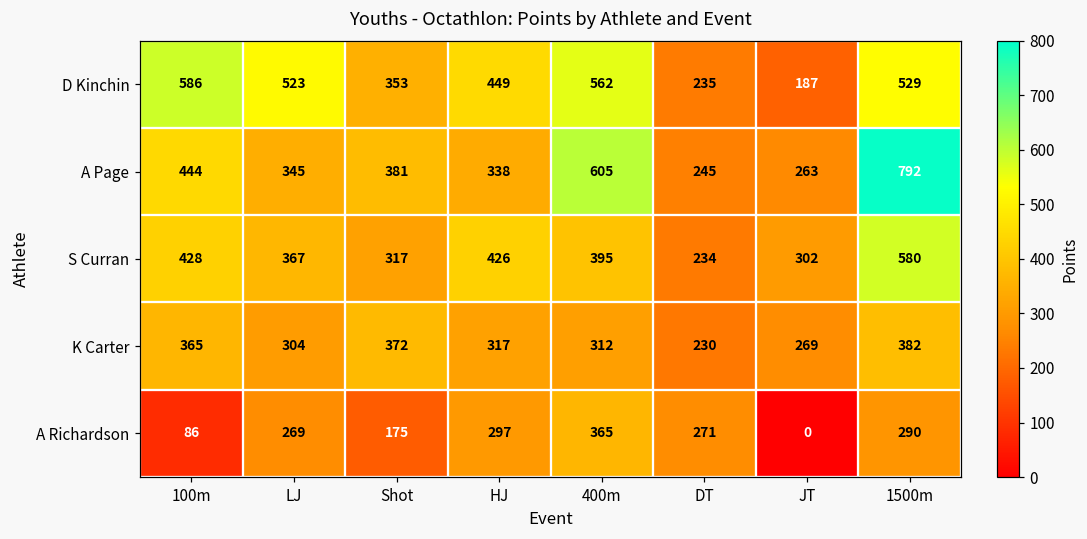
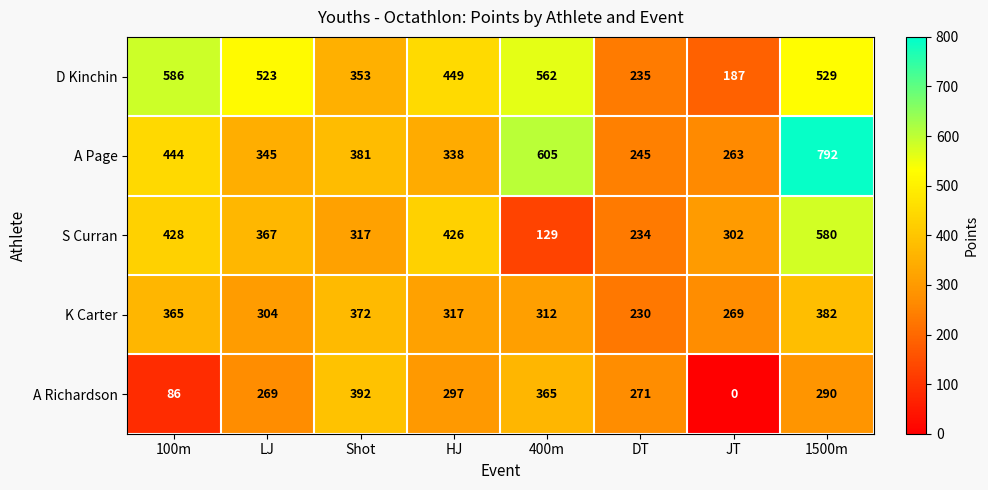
S Curran, 400m: 395 -> 129
A Richardson, Shot: 175 -> 392
